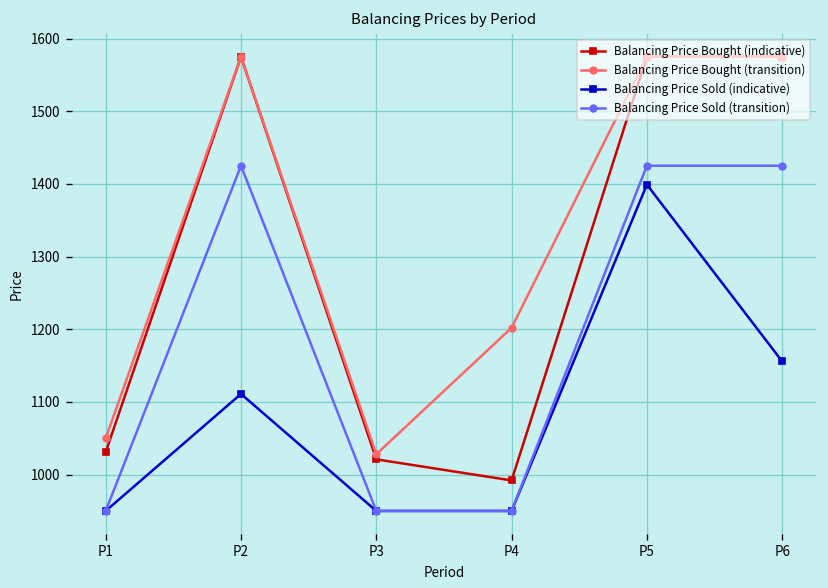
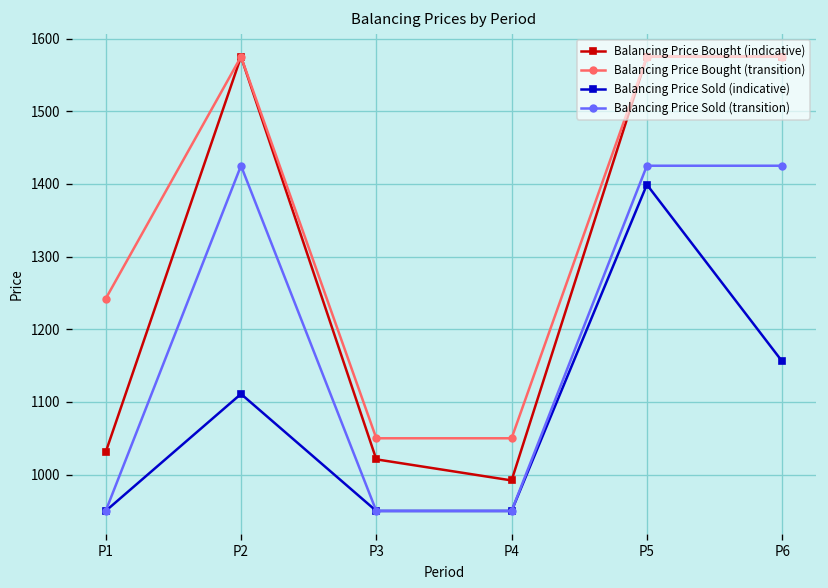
Balancing Price Bought (transition), P1: 1050 -> 1240
Balancing Price Bought (transition), P3: 1030 -> 1050
Balancing Price Bought (transition), P4: 1200 -> 1050
